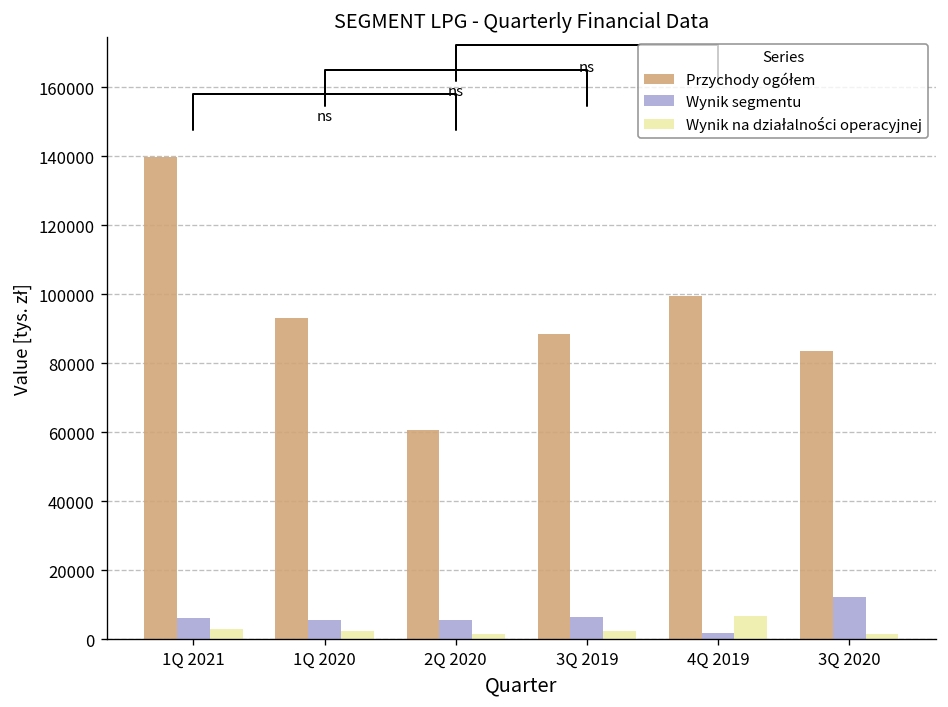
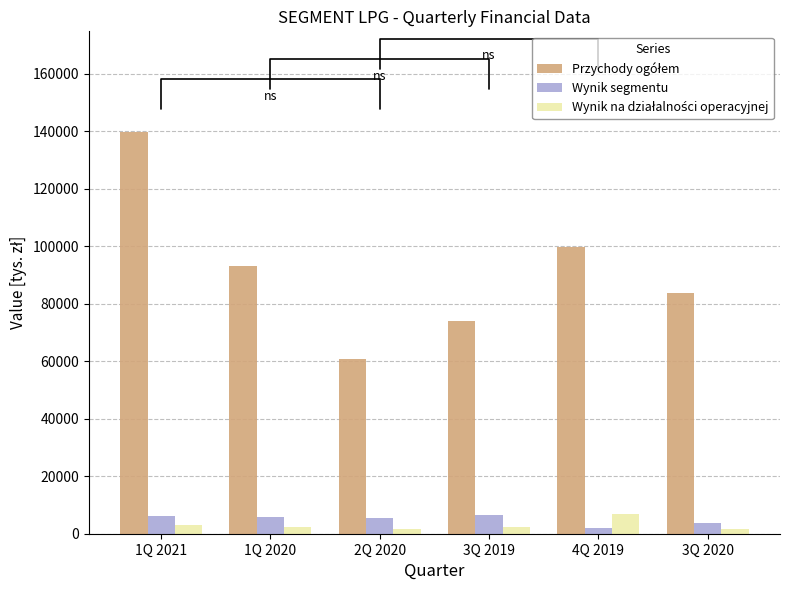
Przychody ogółem, 3Q 2019: 89000 -> 74000
Wynik segmentu, 3Q 2020: 12000 -> 4000
